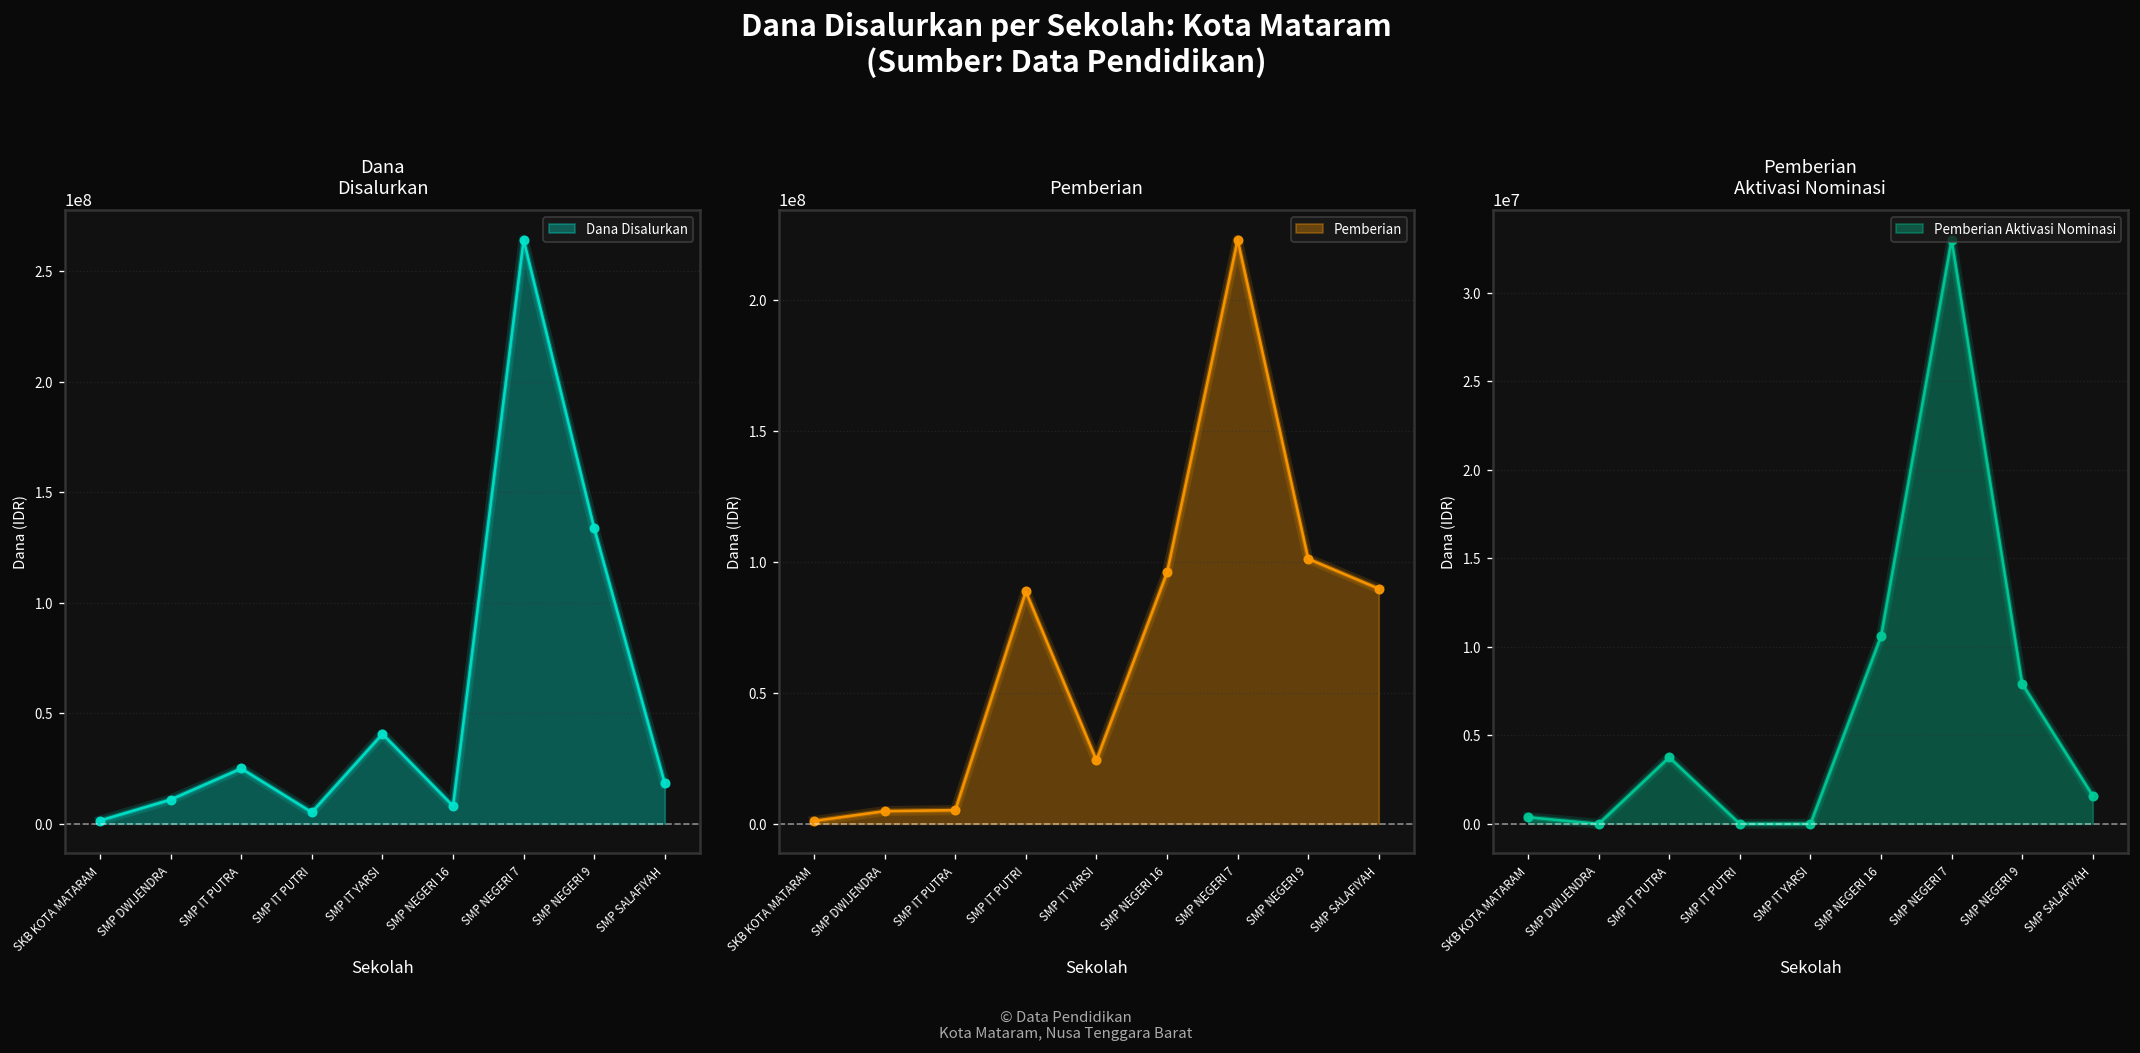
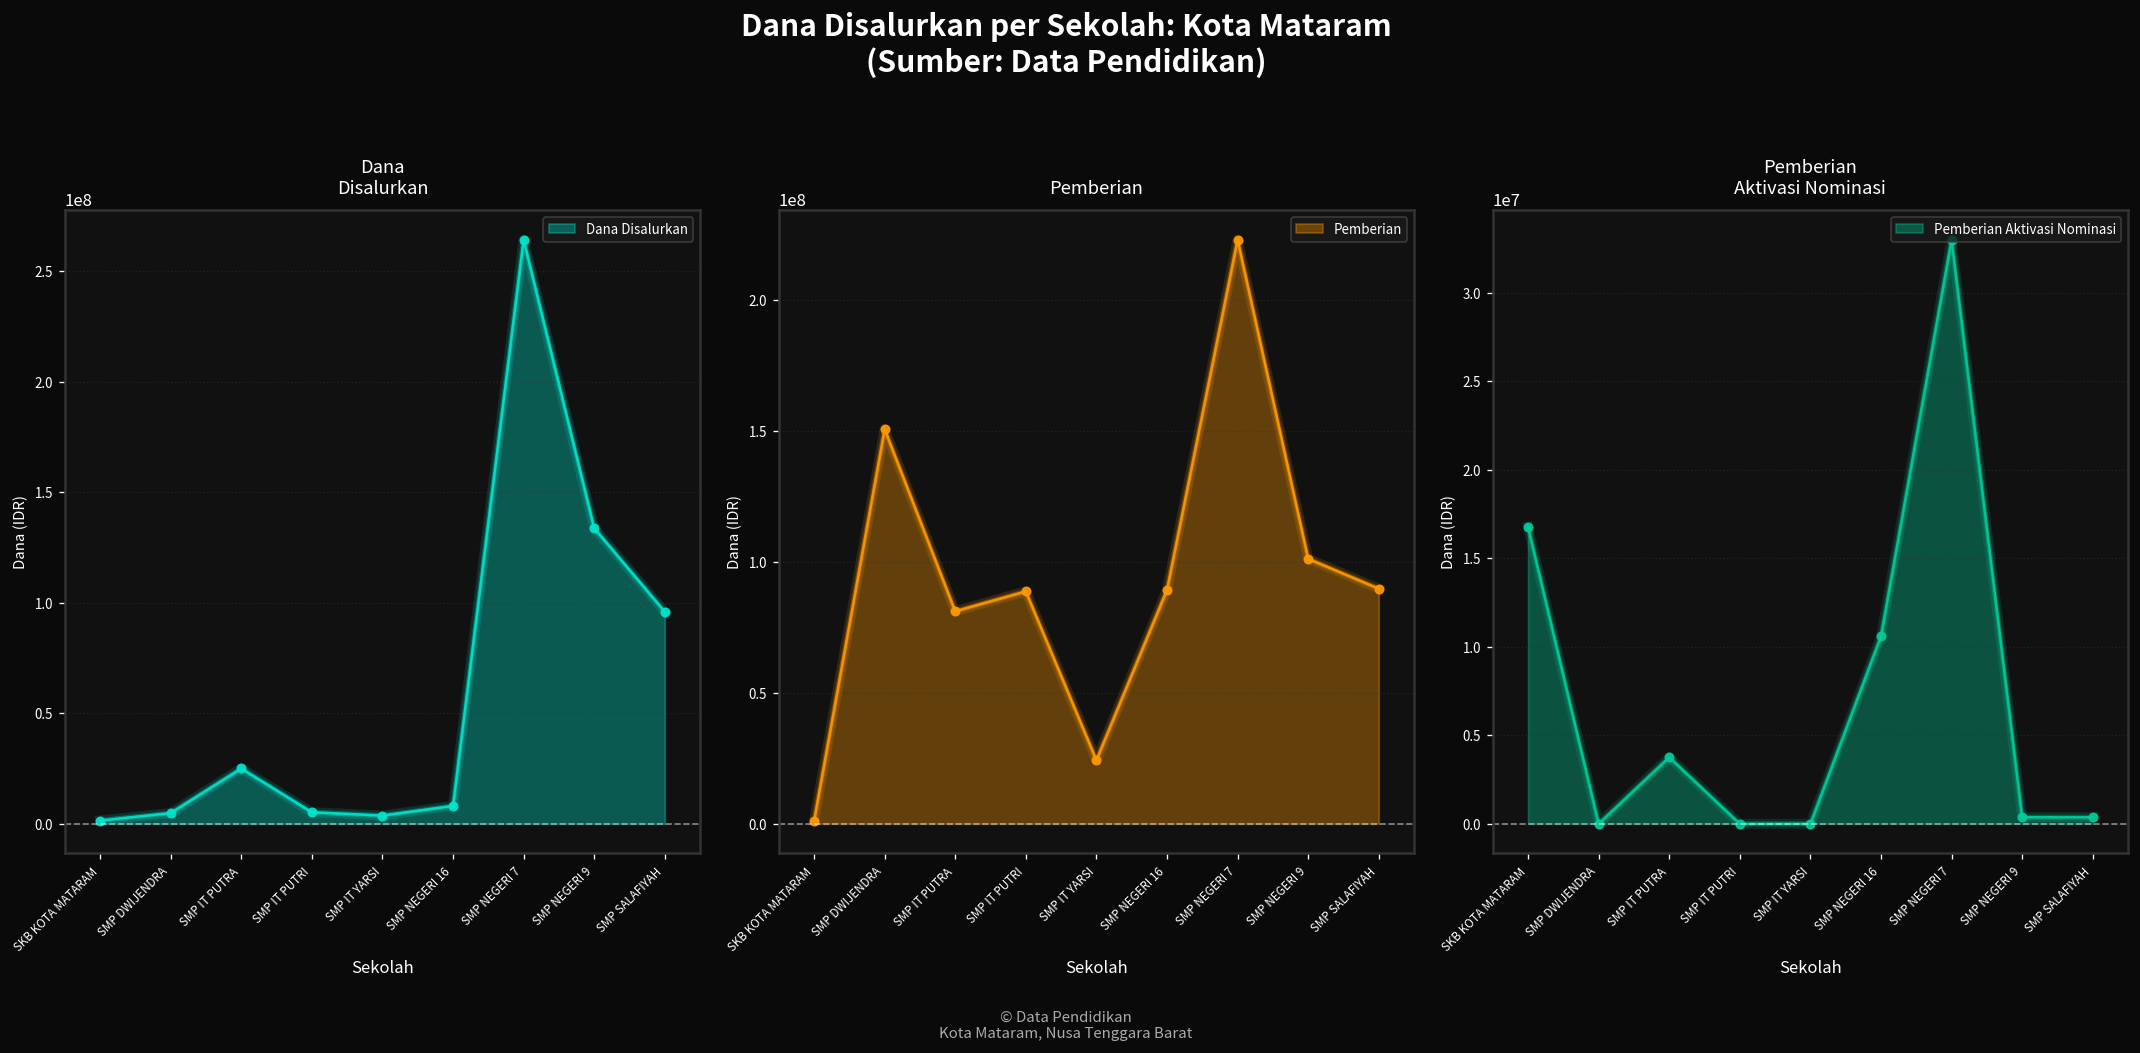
Dana Disalurkan, SMP DWIJENDRA: 11000000 -> 5000000
Dana Disalurkan, SMP IT YARSI: 41000000 -> 4000000
Dana Disalurkan, SMP SALAFIYAH: 18000000 -> 96000000
Pemberian, SMP DWIJENDRA: 5000000 -> 151000000
Pemberian, SMP IT PUTRA: 5000000 -> 81000000
Pemberian, SMP NEGERI 16: 96000000 -> 89000000
Pemberian Aktivasi Nominasi, SKB KOTA MATARAM: 400000 -> 16800000
Pemberian Aktivasi Nominasi, SMP NEGERI 9: 7900000 -> 400000
Pemberian Aktivasi Nominasi, SMP SALAFIYAH: 1600000 -> 400000
